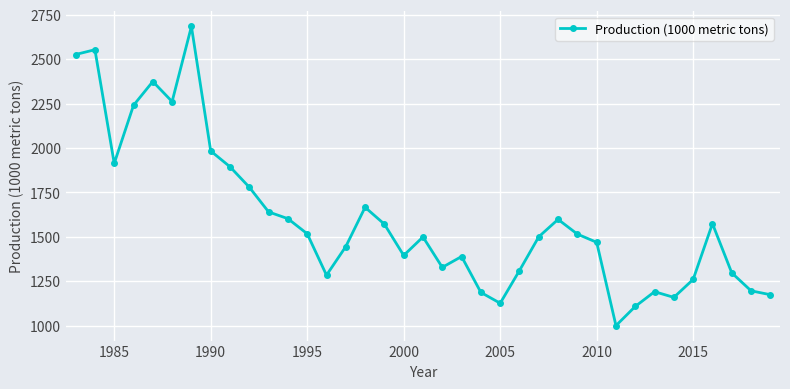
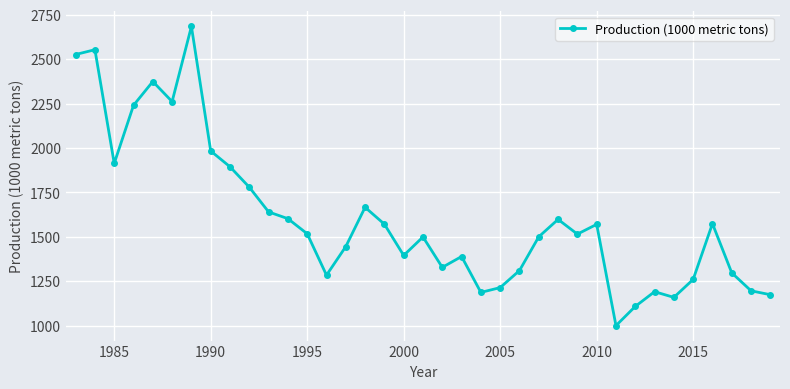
2005: 1130 -> 1210
2010: 1470 -> 1570
